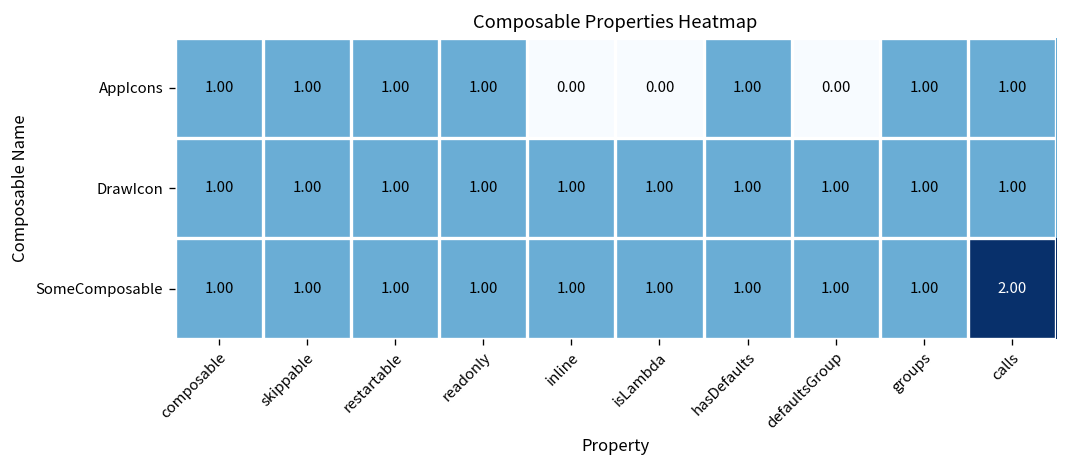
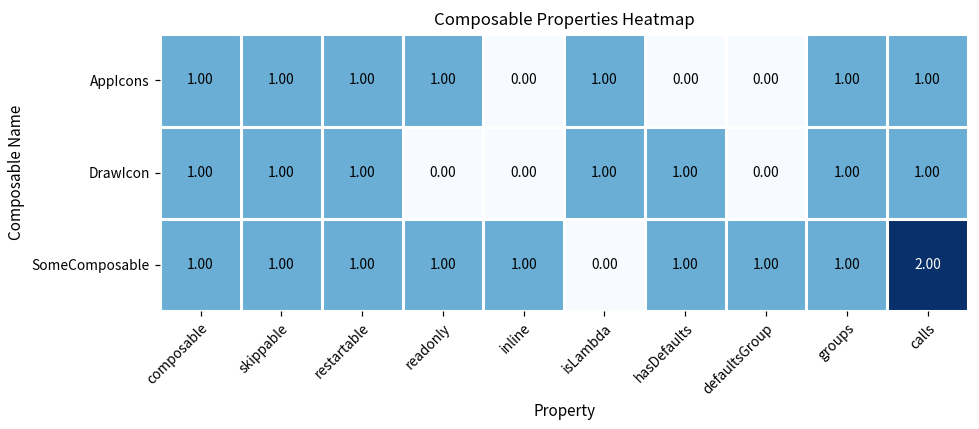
AppIcons, isLambda: 0.00 -> 1.00
AppIcons, hasDefaults: 1.00 -> 0.00
DrawIcon, readonly: 1.00 -> 0.00
DrawIcon, inline: 1.00 -> 0.00
DrawIcon, defaultsGroup: 1.00 -> 0.00
SomeComposable, isLambda: 1.00 -> 0.00
